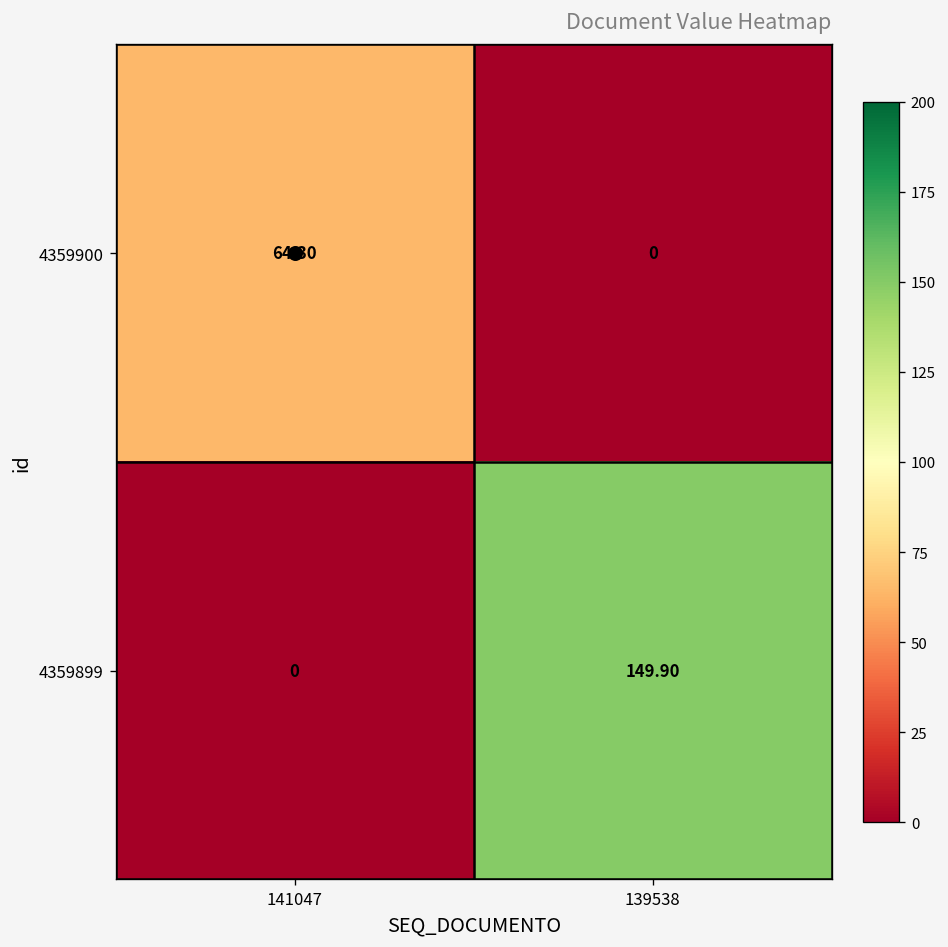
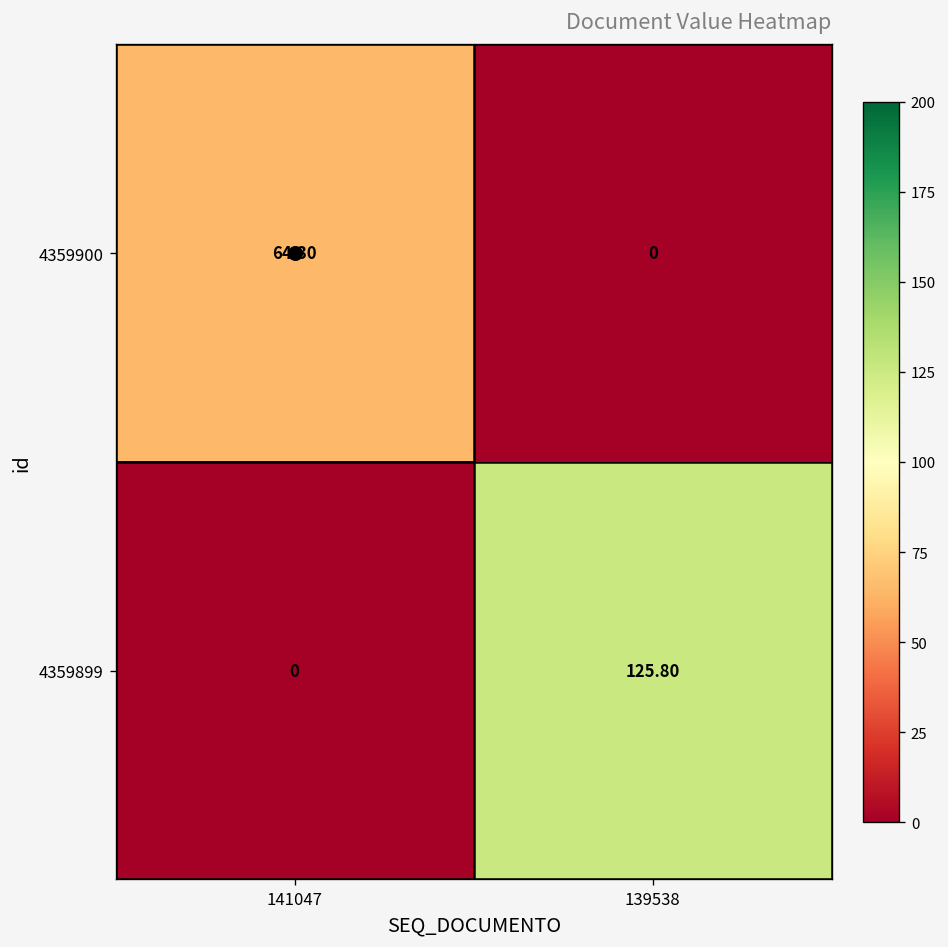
4359899, 139538: 149.90 -> 125.80
